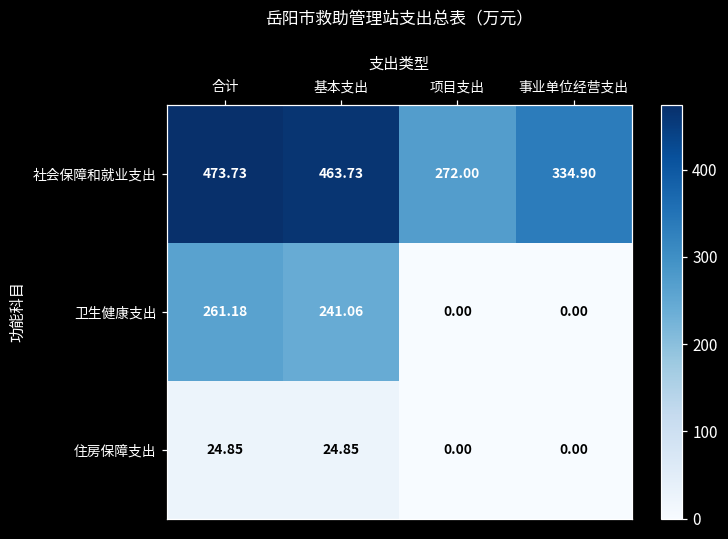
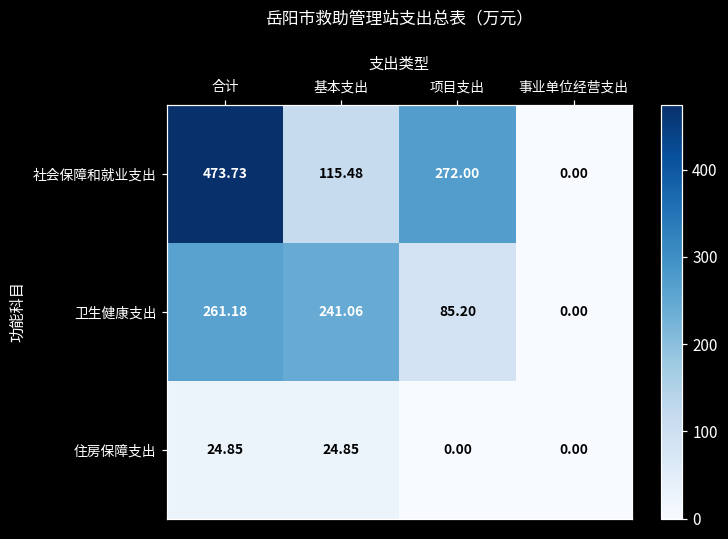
社会保障和就业支出, 基本支出: 463.73 -> 115.48
社会保障和就业支出, 事业单位经营支出: 334.90 -> 0.00
卫生健康支出, 项目支出: 0.00 -> 85.20
